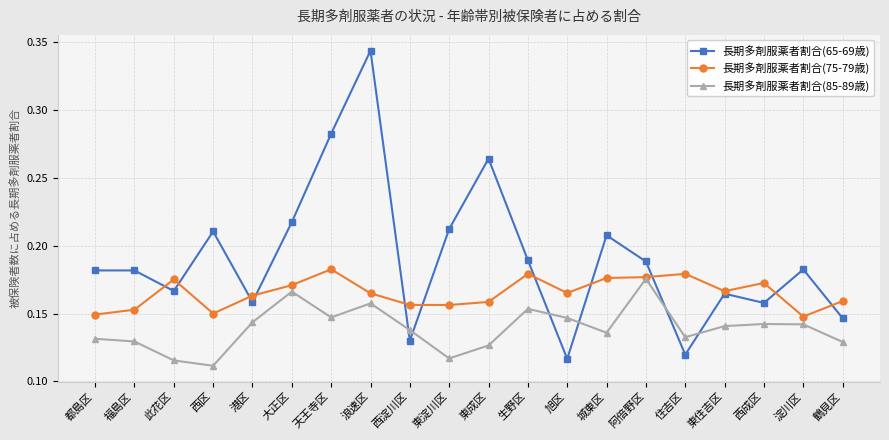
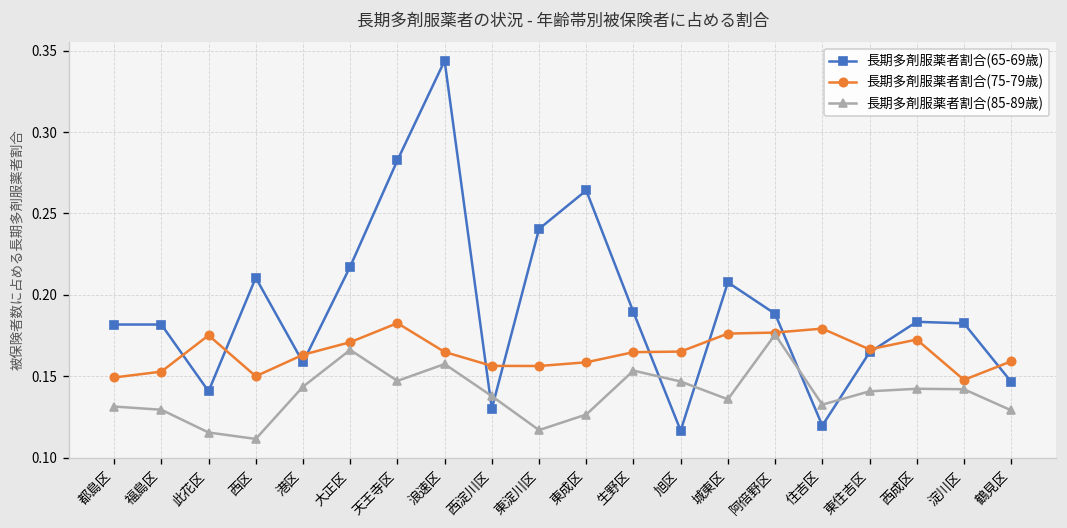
長期多剤服薬者割合(65-69歳), 此花区: 0.167 -> 0.141
長期多剤服薬者割合(65-69歳), 東淀川区: 0.212 -> 0.241
長期多剤服薬者割合(75-79歳), 生野区: 0.179 -> 0.165
長期多剤服薬者割合(65-69歳), 西成区: 0.158 -> 0.183
